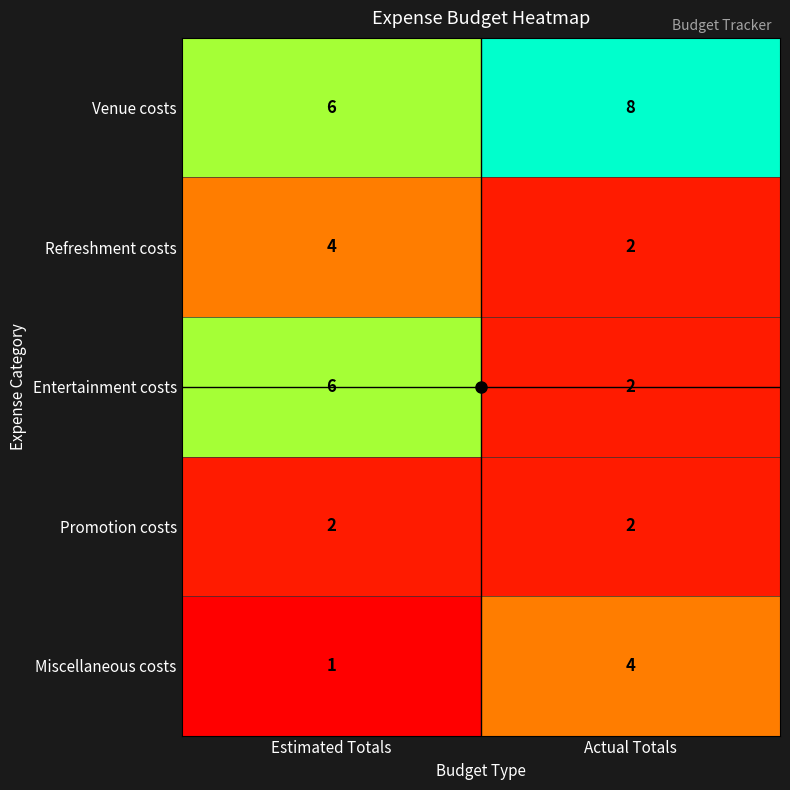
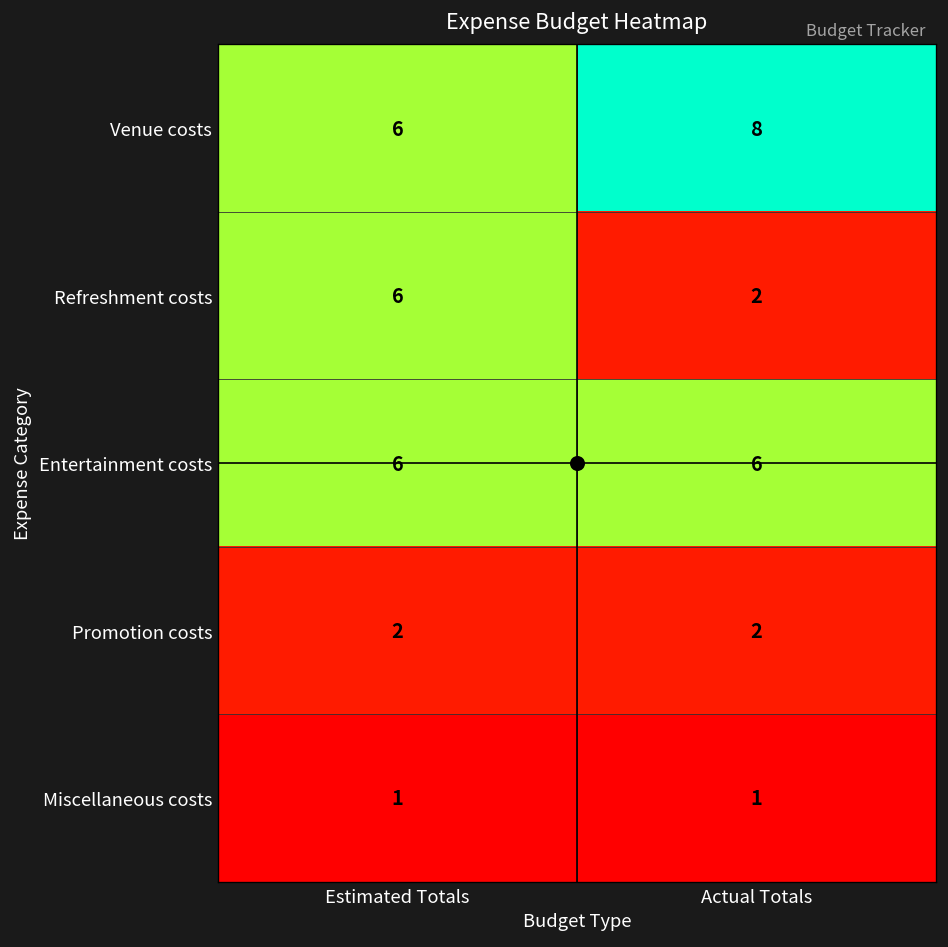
Refreshment costs, Estimated Totals: 4 -> 6
Entertainment costs, Actual Totals: 2 -> 6
Miscellaneous costs, Actual Totals: 4 -> 1
